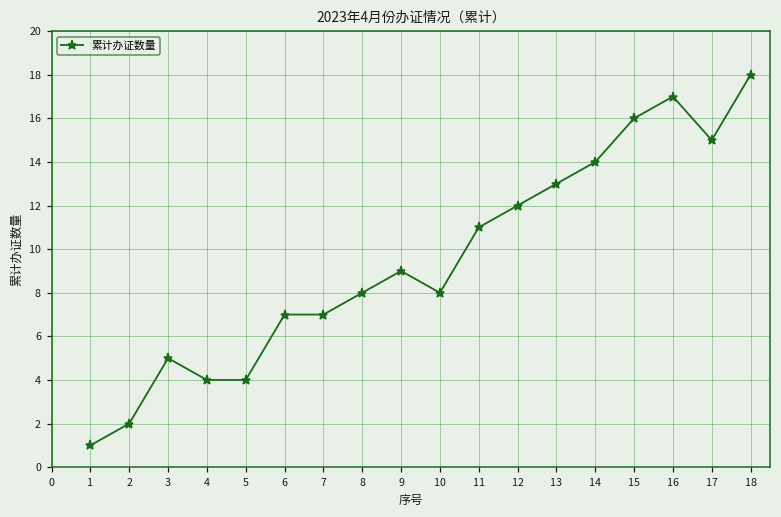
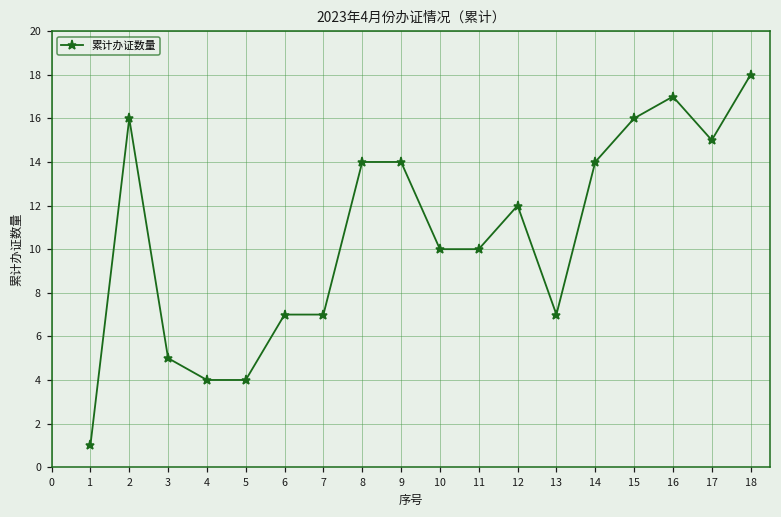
2: 2 -> 16
8: 8 -> 14
9: 9 -> 14
10: 8 -> 10
11: 11 -> 10
13: 13 -> 7
